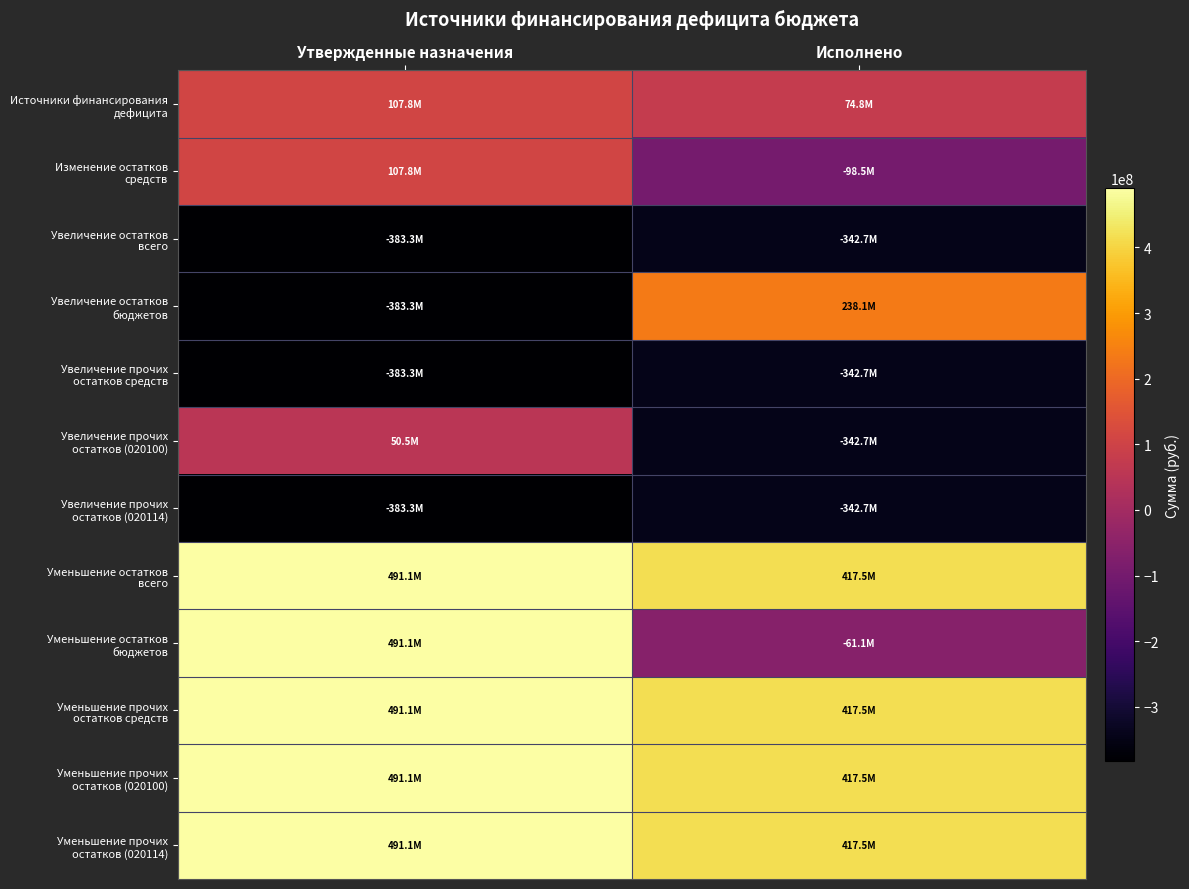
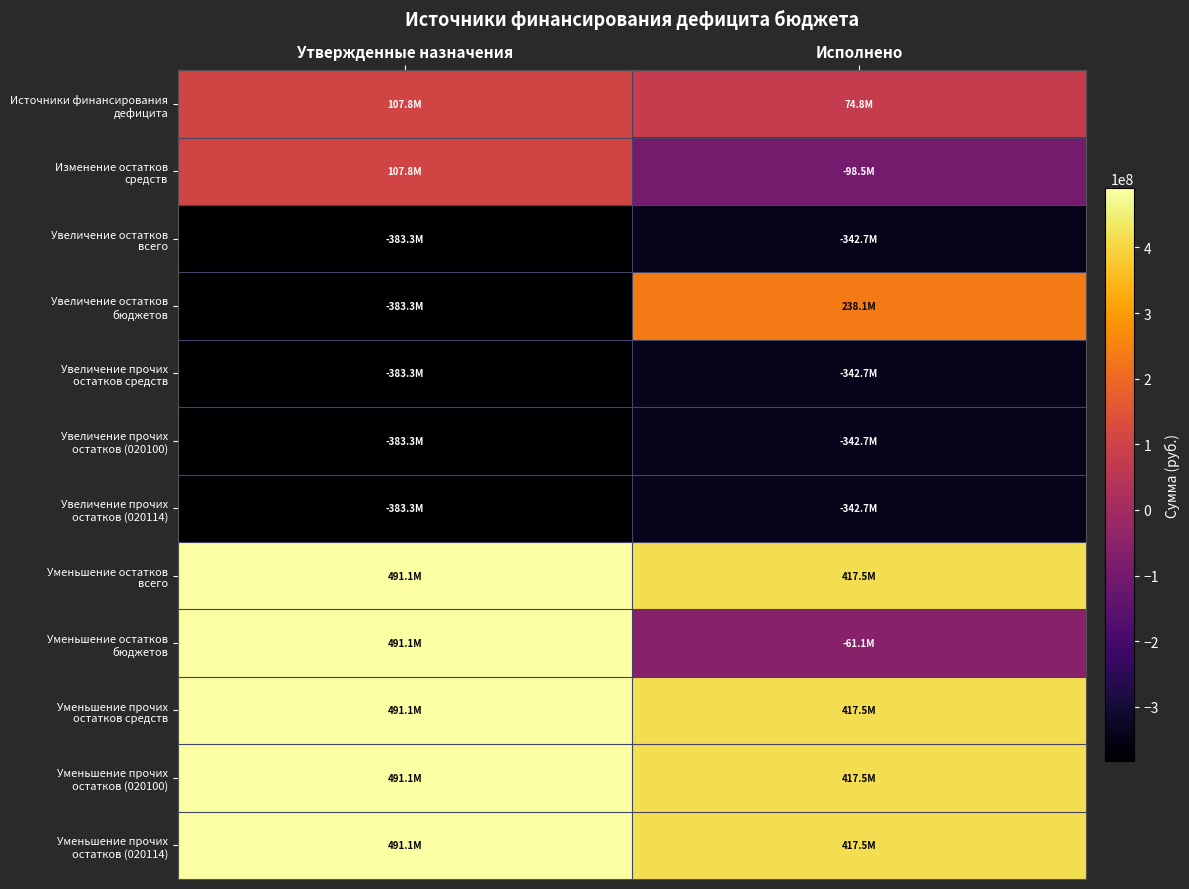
Увеличение прочих остатков (020100), Утвержденные назначения: 50.5M -> -383.3M
